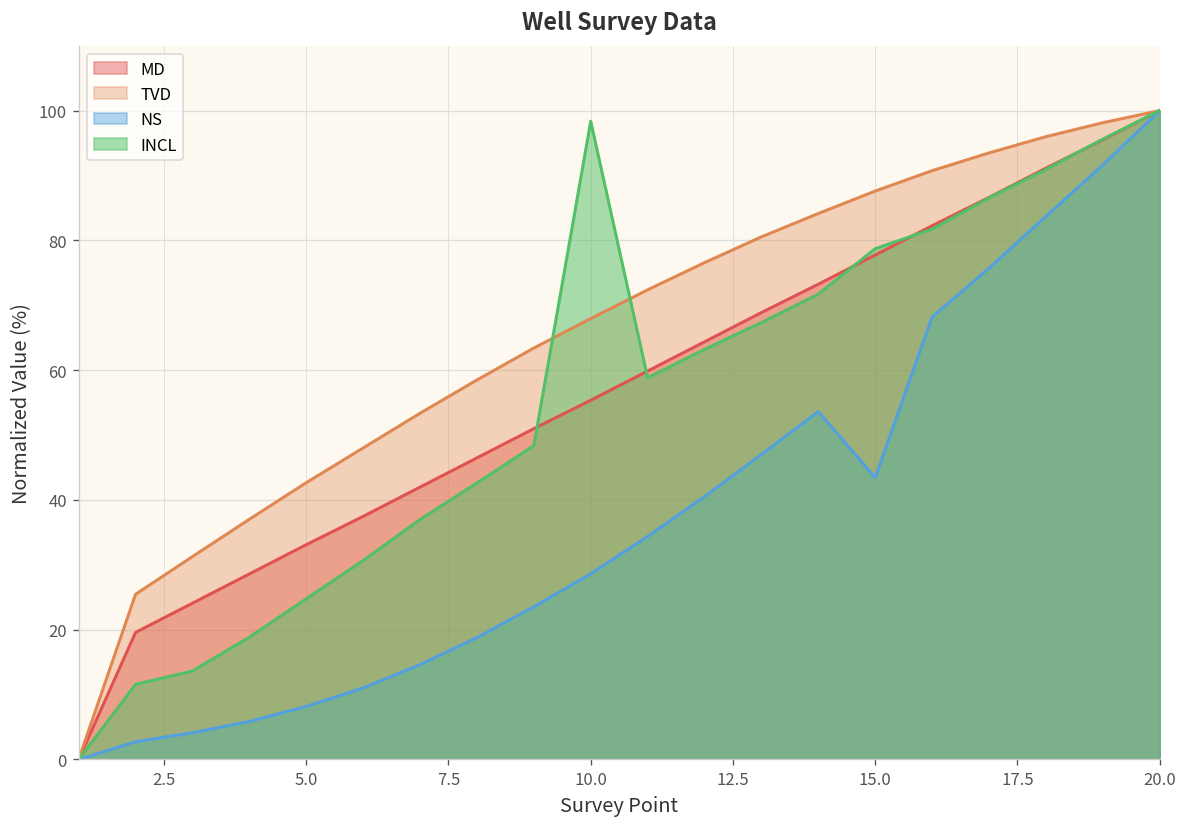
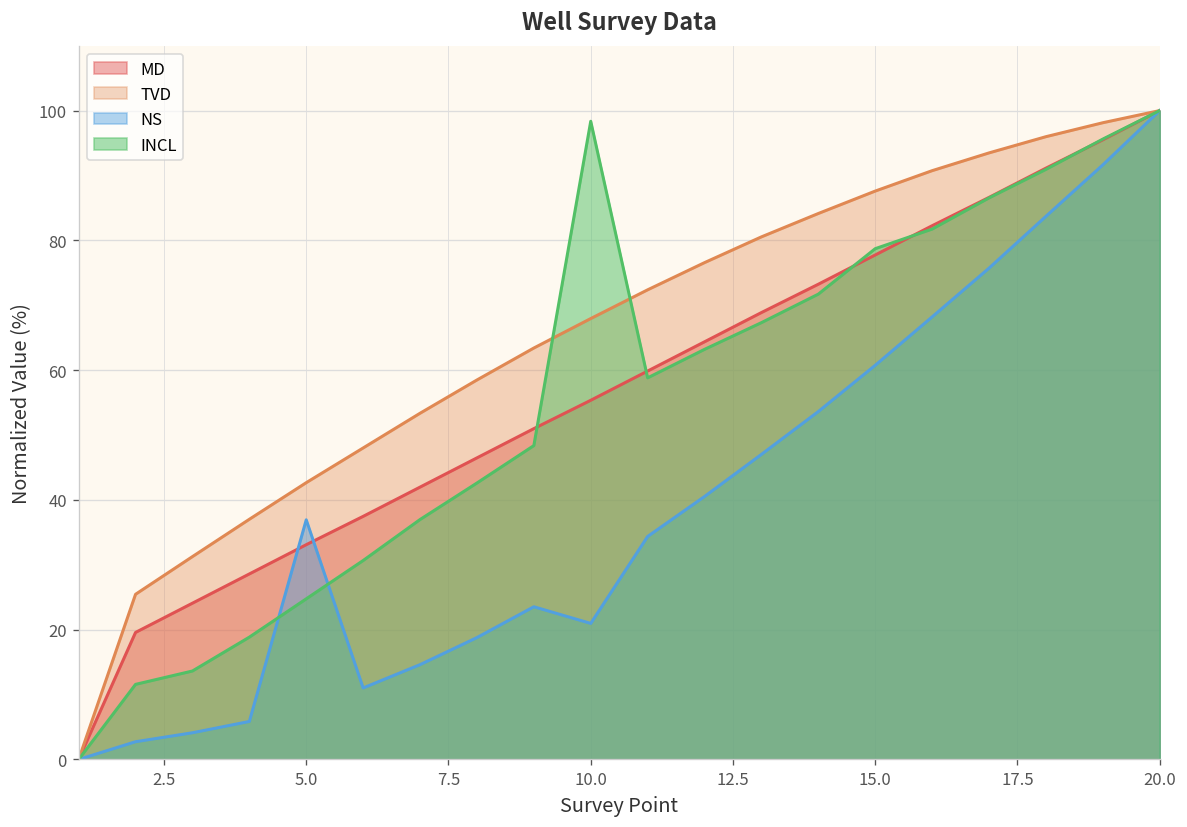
NS, 5.0: 8 -> 37
NS, 10.0: 29 -> 21
NS, 15.0: 43 -> 61
